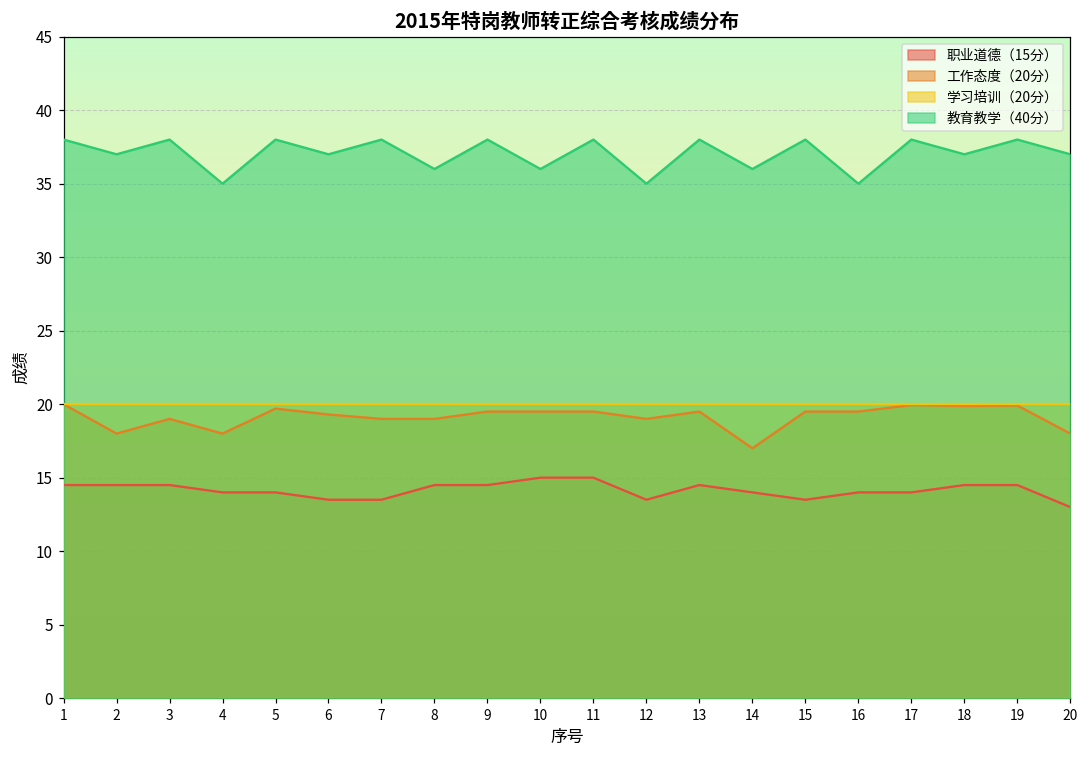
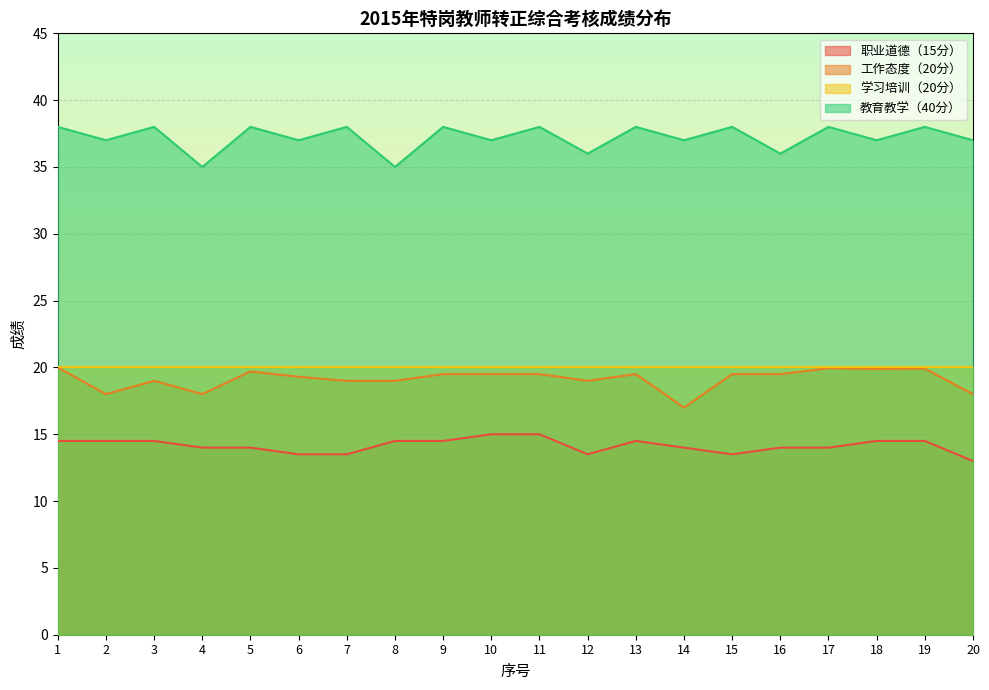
教育教学（40分）, 8: 36 -> 35
教育教学（40分）, 10: 36 -> 37
教育教学（40分）, 12: 35 -> 36
教育教学（40分）, 14: 36 -> 37
教育教学（40分）, 16: 35 -> 36
